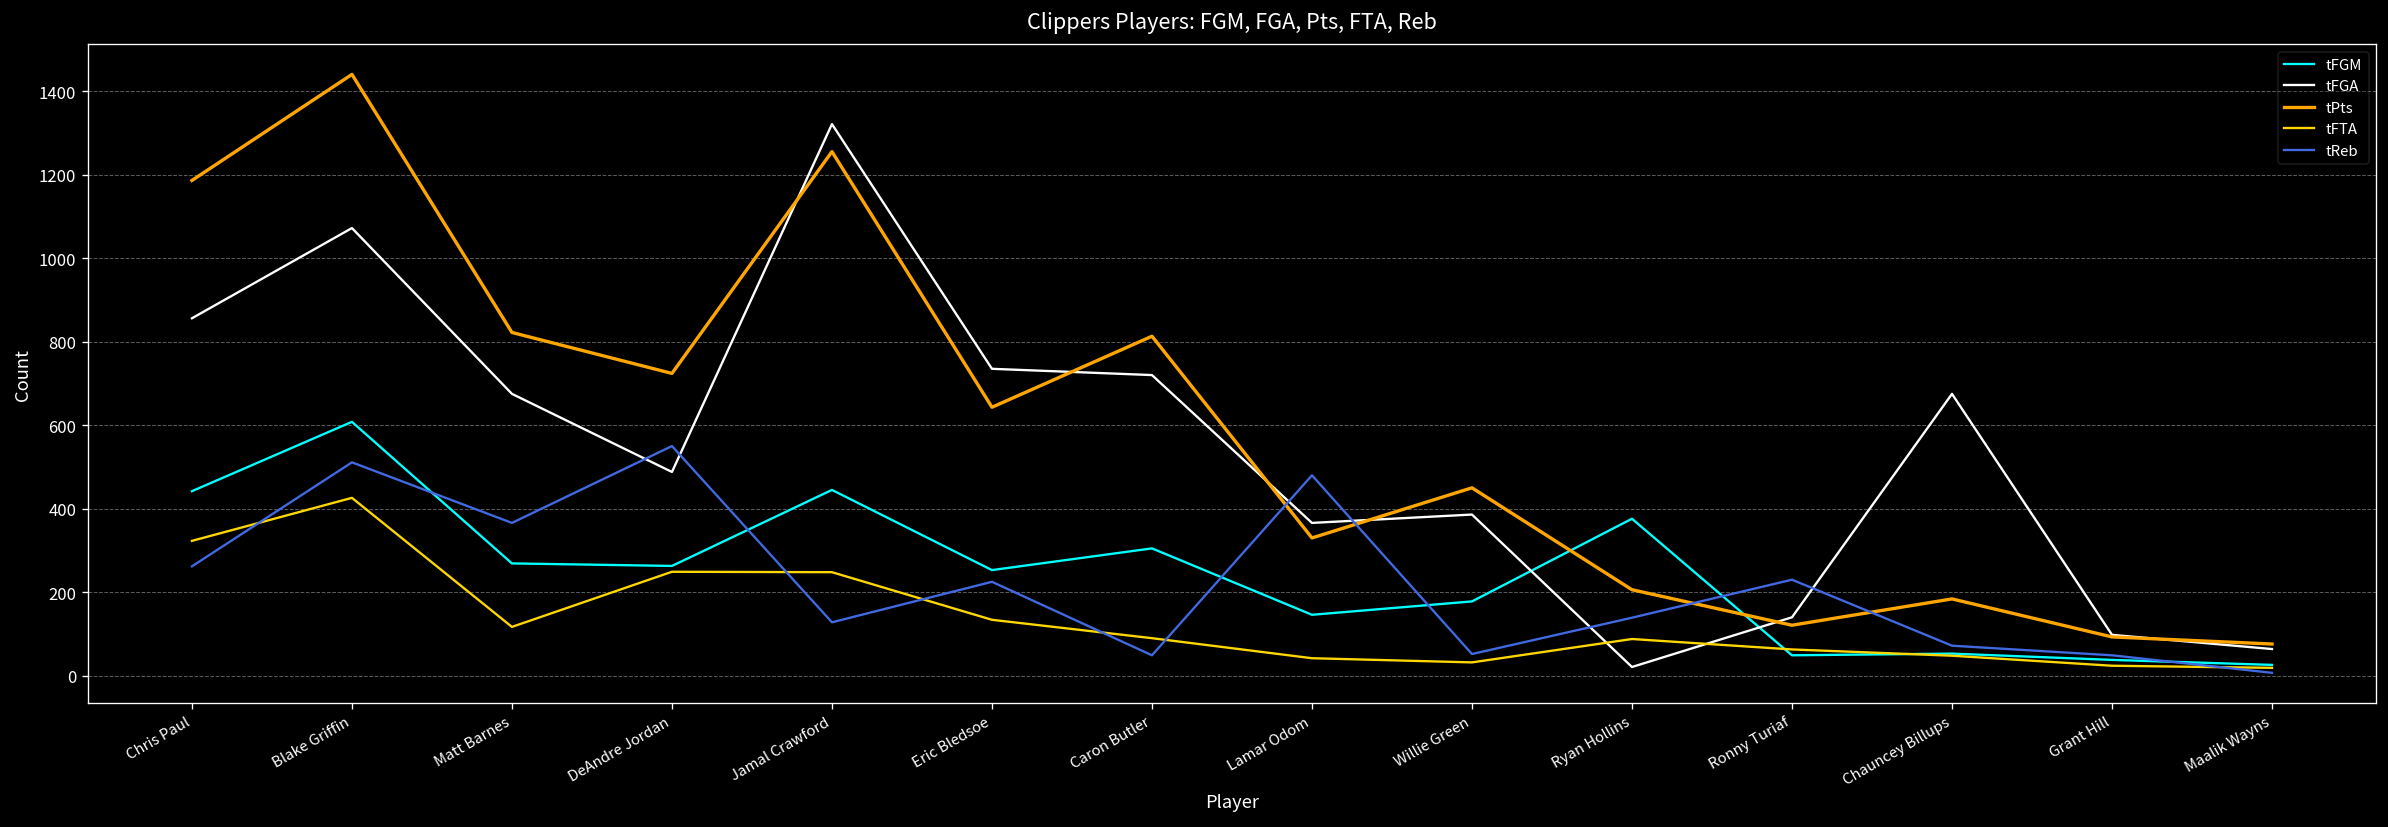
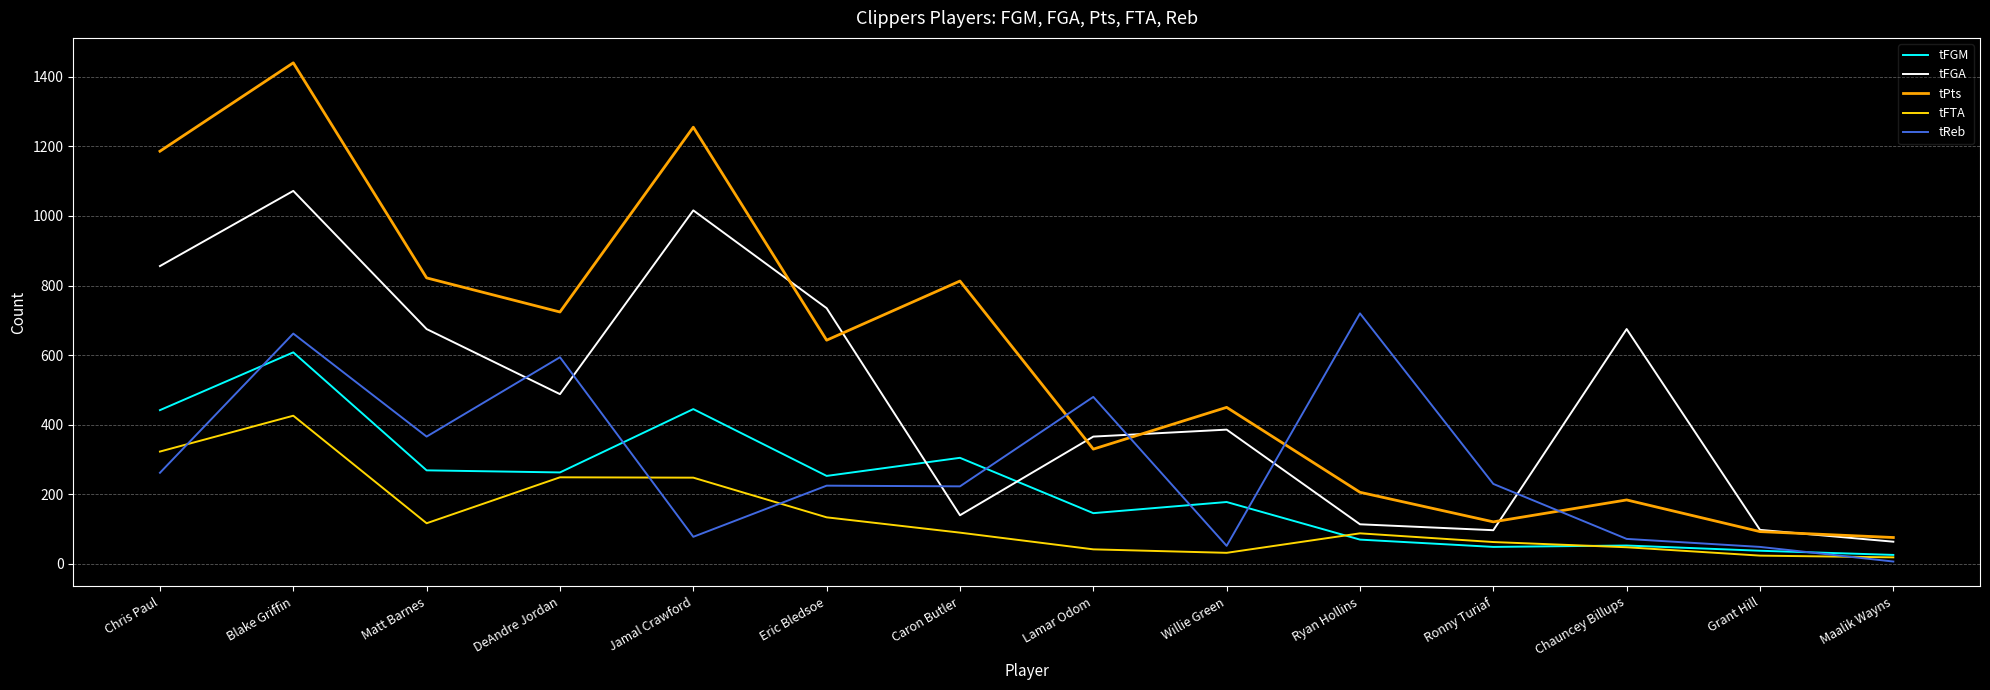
tReb, Blake Griffin: 510 -> 660
tReb, DeAndre Jordan: 550 -> 590
tFGA, Jamal Crawford: 1320 -> 1020
tReb, Jamal Crawford: 130 -> 80
tFGA, Caron Butler: 720 -> 140
tReb, Caron Butler: 50 -> 220
tFGM, Ryan Hollins: 380 -> 70
tFGA, Ryan Hollins: 20 -> 110
tReb, Ryan Hollins: 140 -> 720
tFGA, Ronny Turiaf: 140 -> 100
